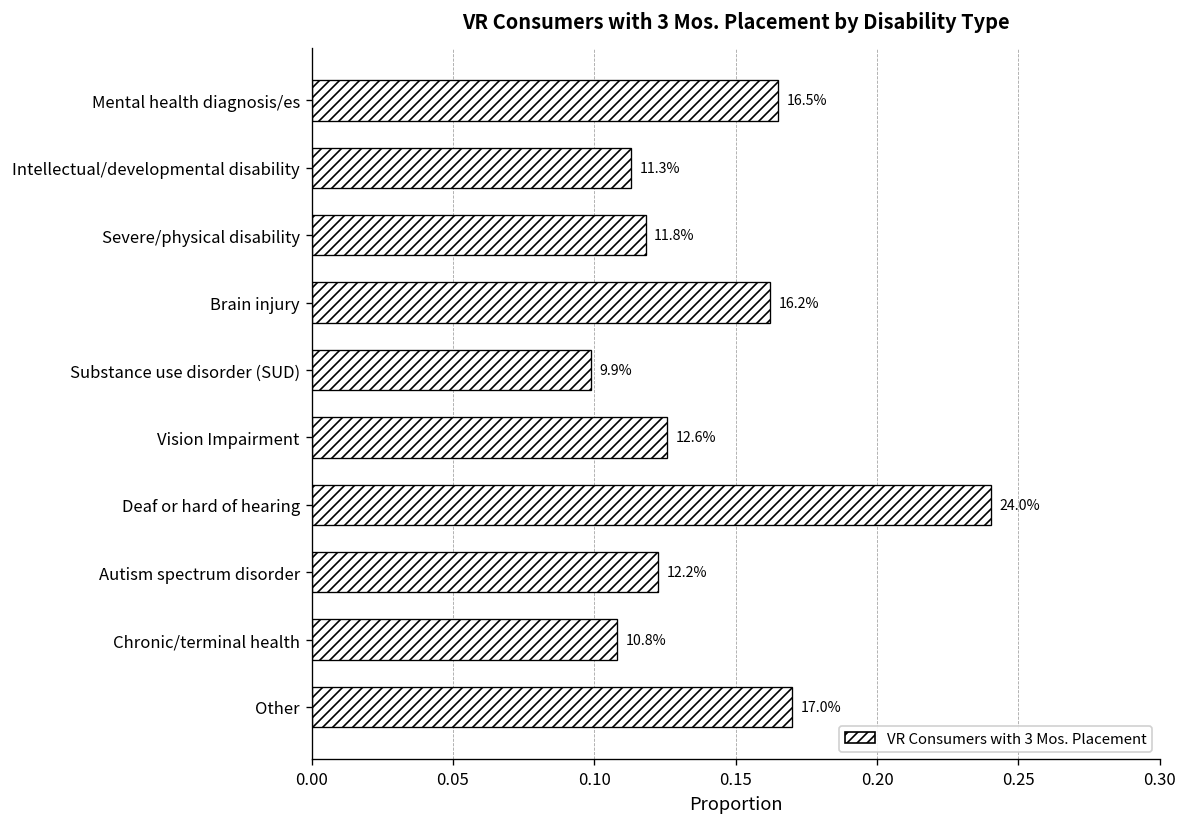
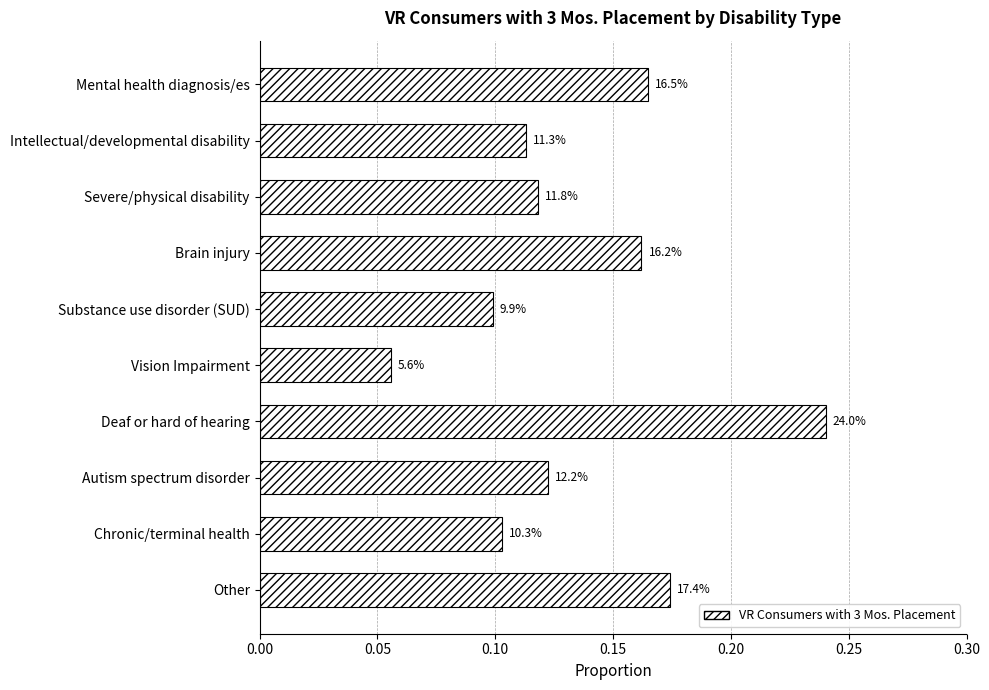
Vision Impairment: 12.6% -> 5.6%
Chronic/terminal health: 10.8% -> 10.3%
Other: 17.0% -> 17.4%
